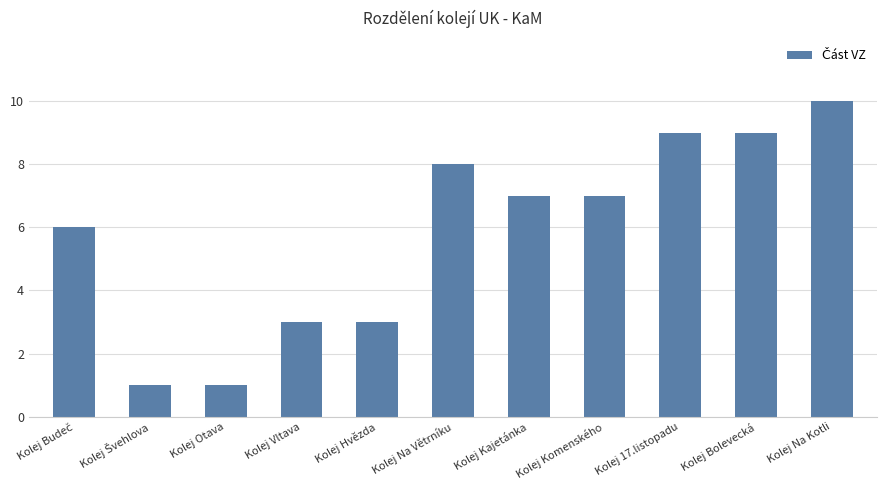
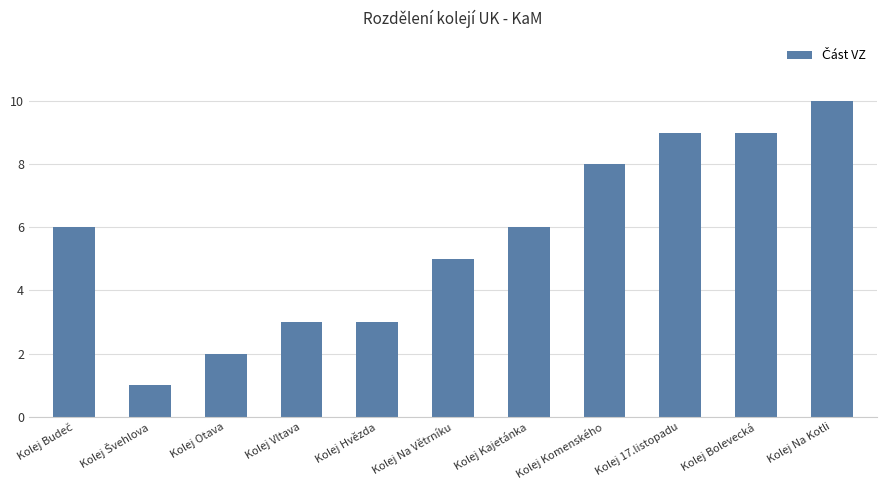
Kolej Otava: 1 -> 2
Kolej Na Větrníku: 8 -> 5
Kolej Kajetánka: 7 -> 6
Kolej Komenského: 7 -> 8
